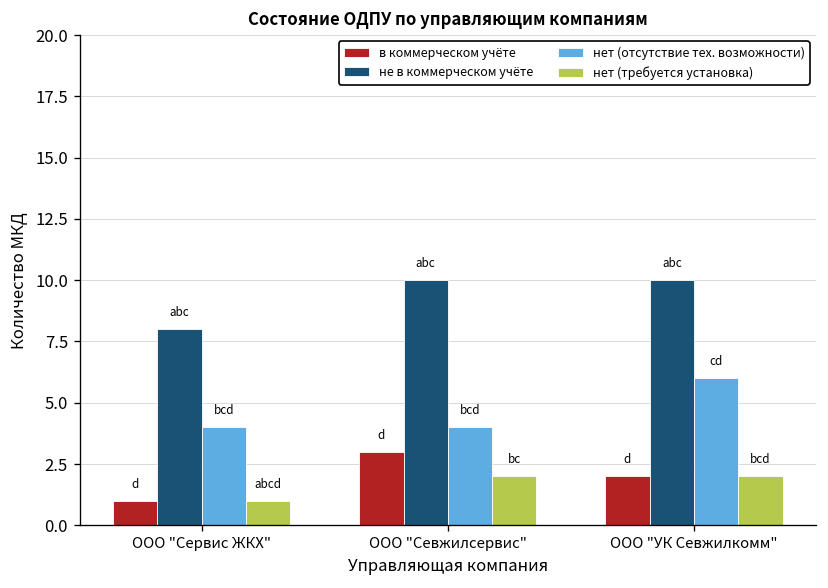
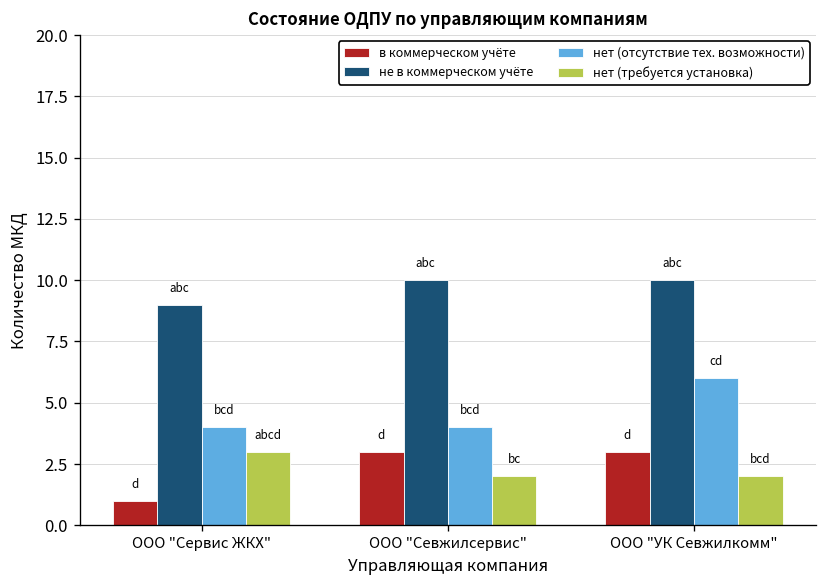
не в коммерческом учёте, ООО "Сервис ЖКХ": 8 -> 9
нет (требуется установка), ООО "Сервис ЖКХ": 1 -> 3
в коммерческом учёте, ООО "УК Севжилкомм": 2 -> 3
